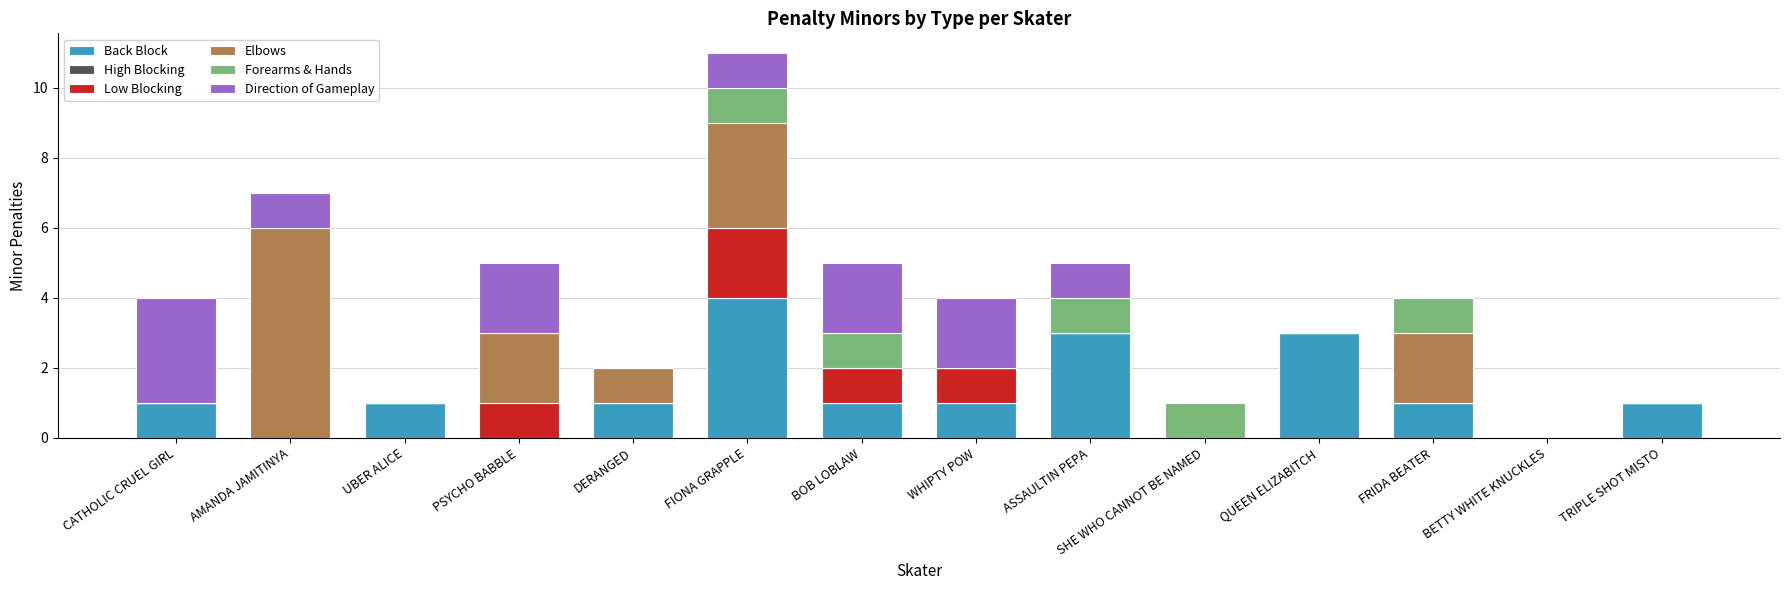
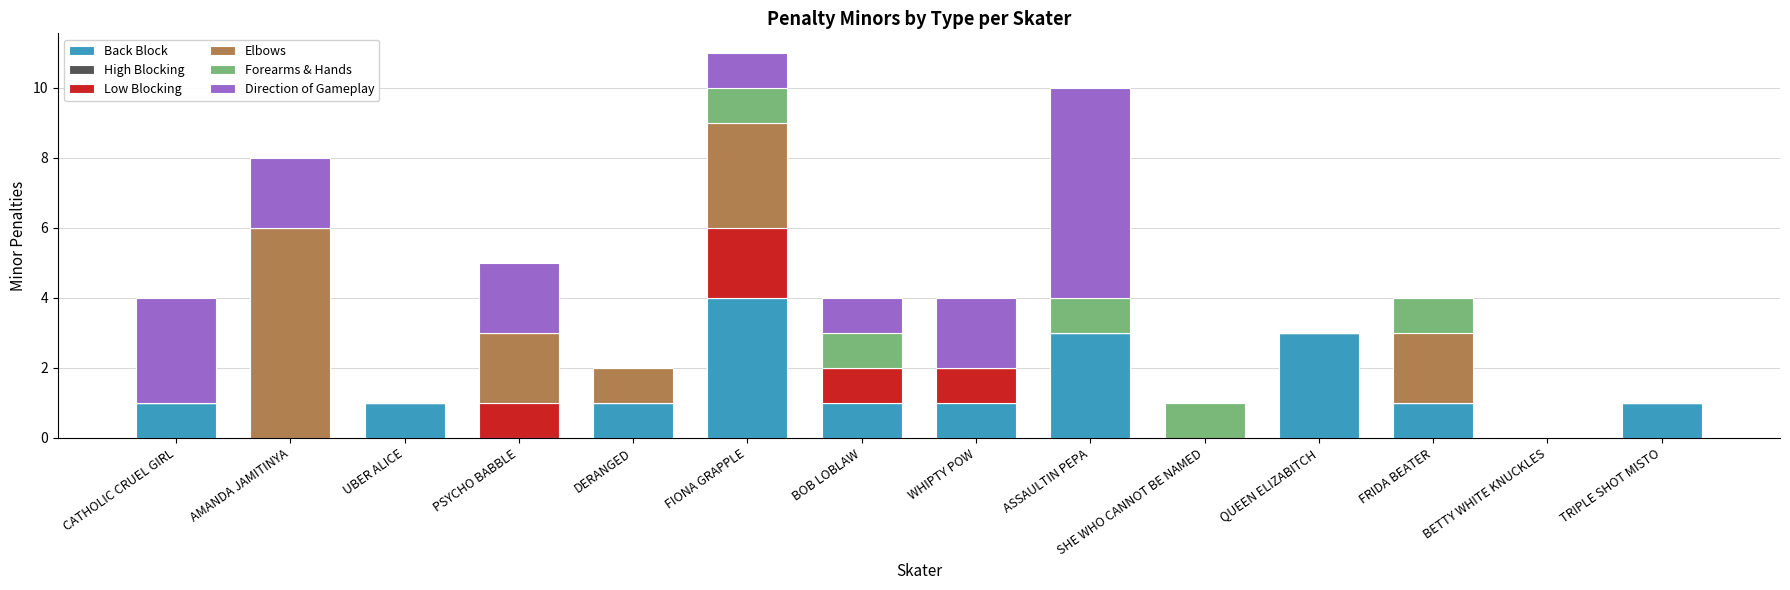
Direction of Gameplay, AMANDA JAMITINYA: 1 -> 2
Direction of Gameplay, BOB LOBLAW: 2 -> 1
Direction of Gameplay, ASSAULTIN PEPA: 1 -> 6
